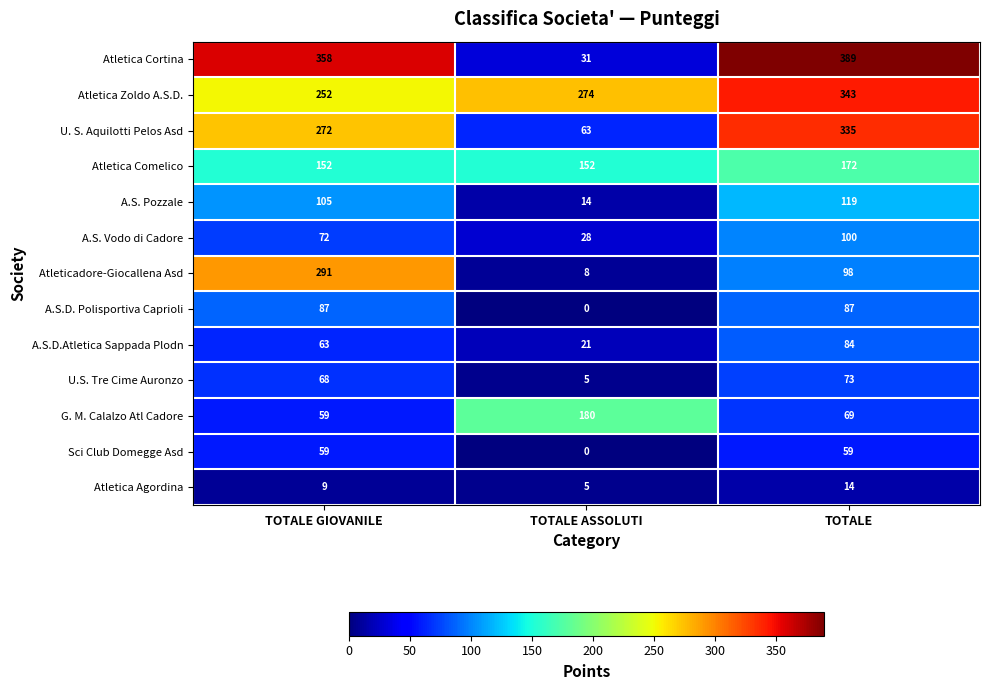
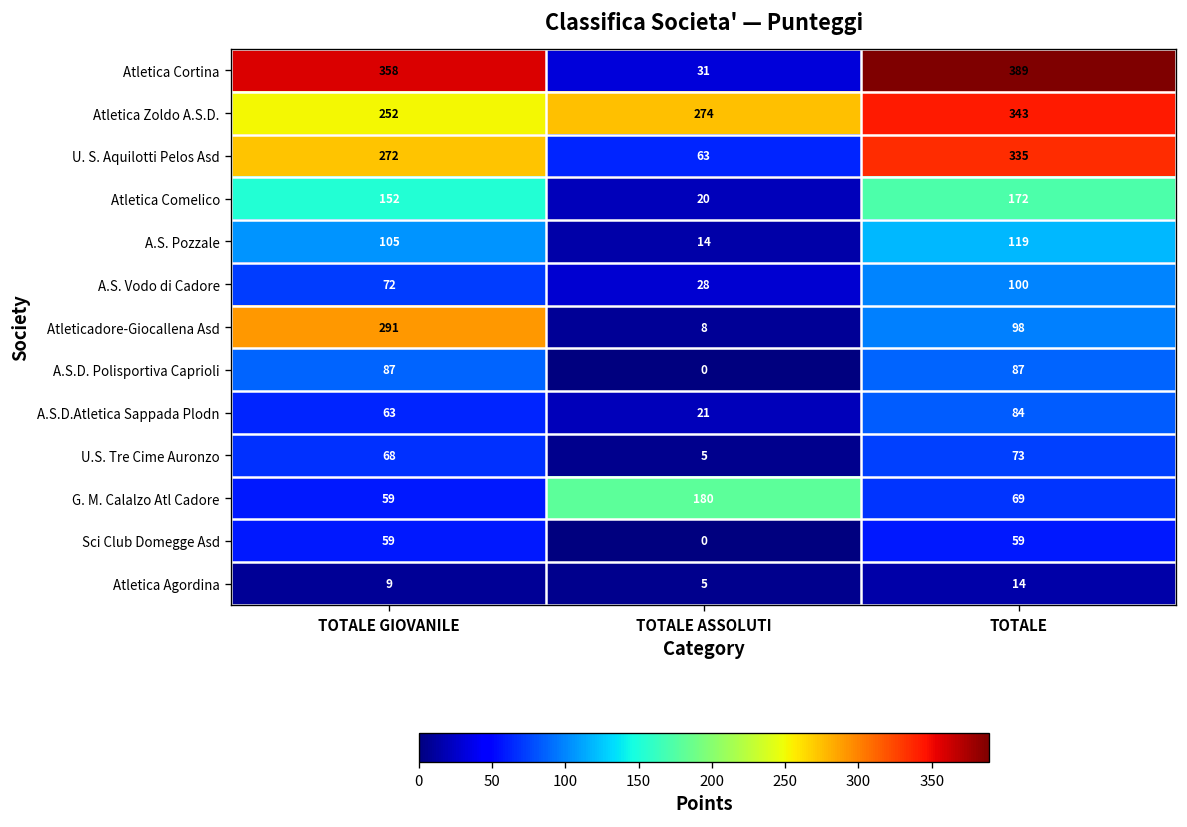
Atletica Comelico, TOTALE ASSOLUTI: 152 -> 20
